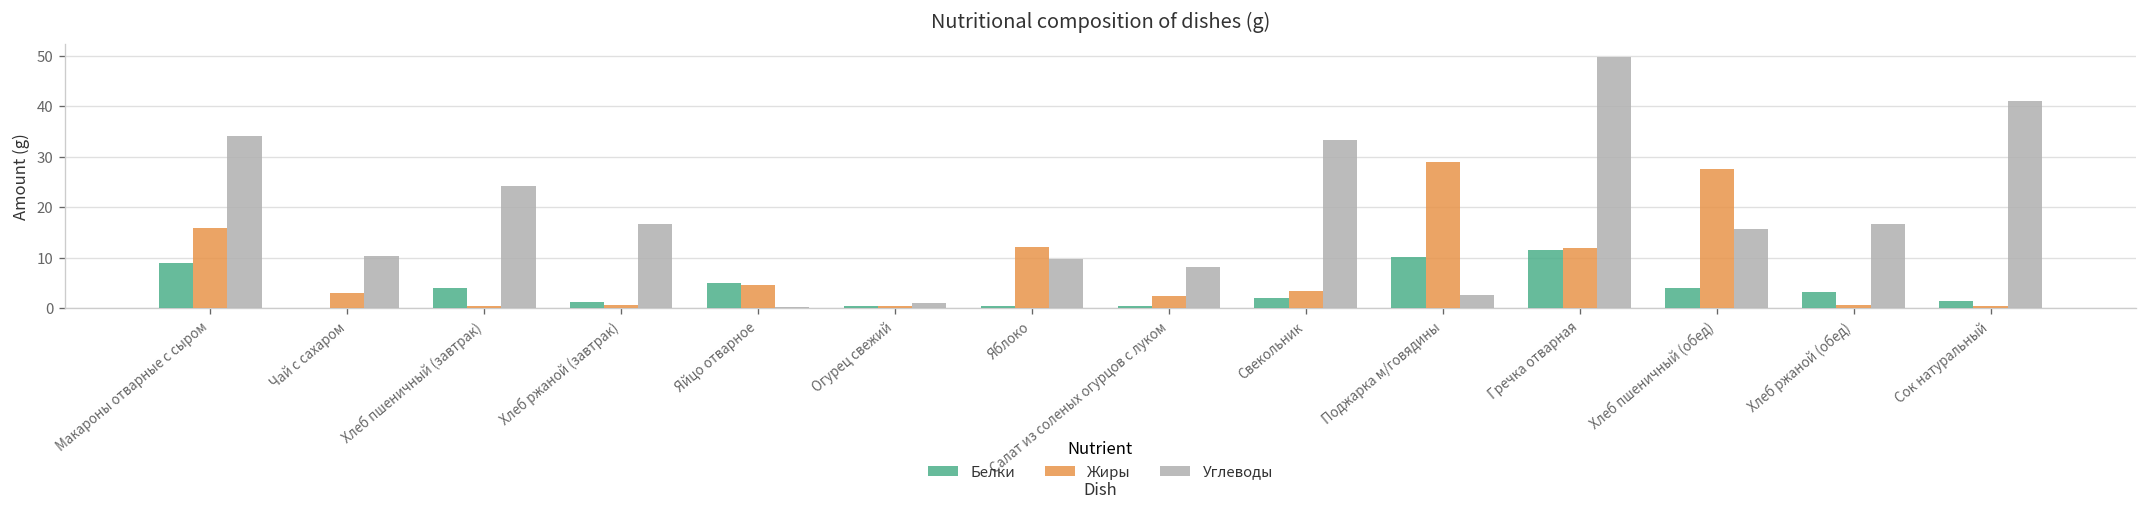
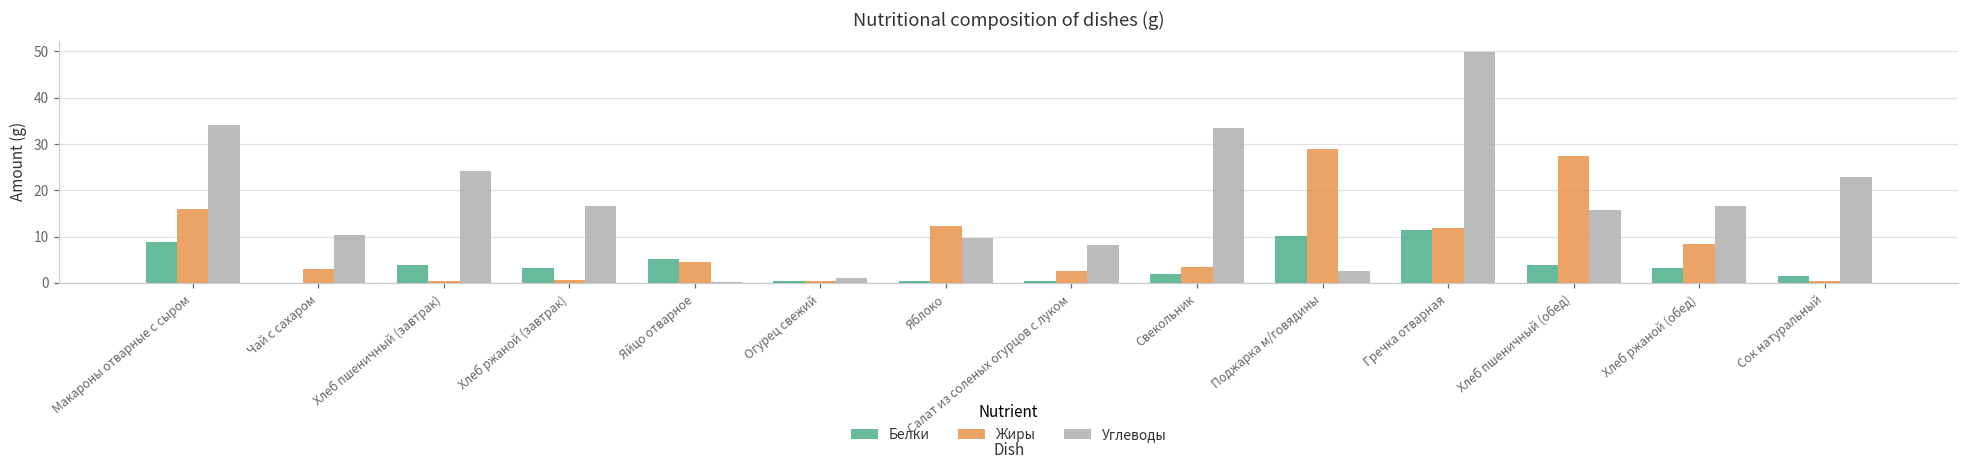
Белки, Хлеб ржаной (завтрак): 1 -> 3
Жиры, Хлеб ржаной (обед): 1 -> 9
Углеводы, Сок натуральный: 41 -> 23
